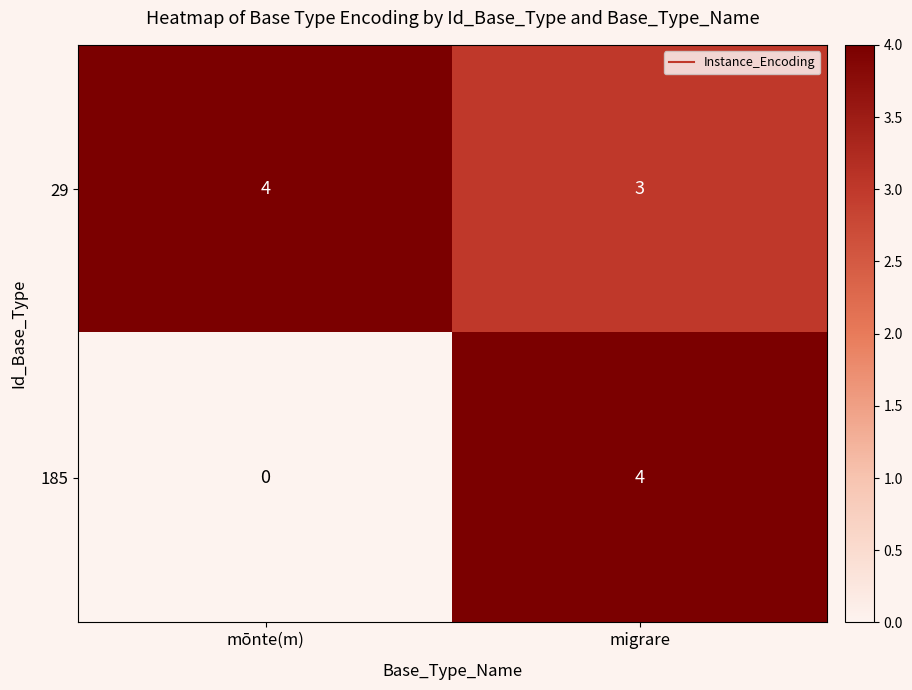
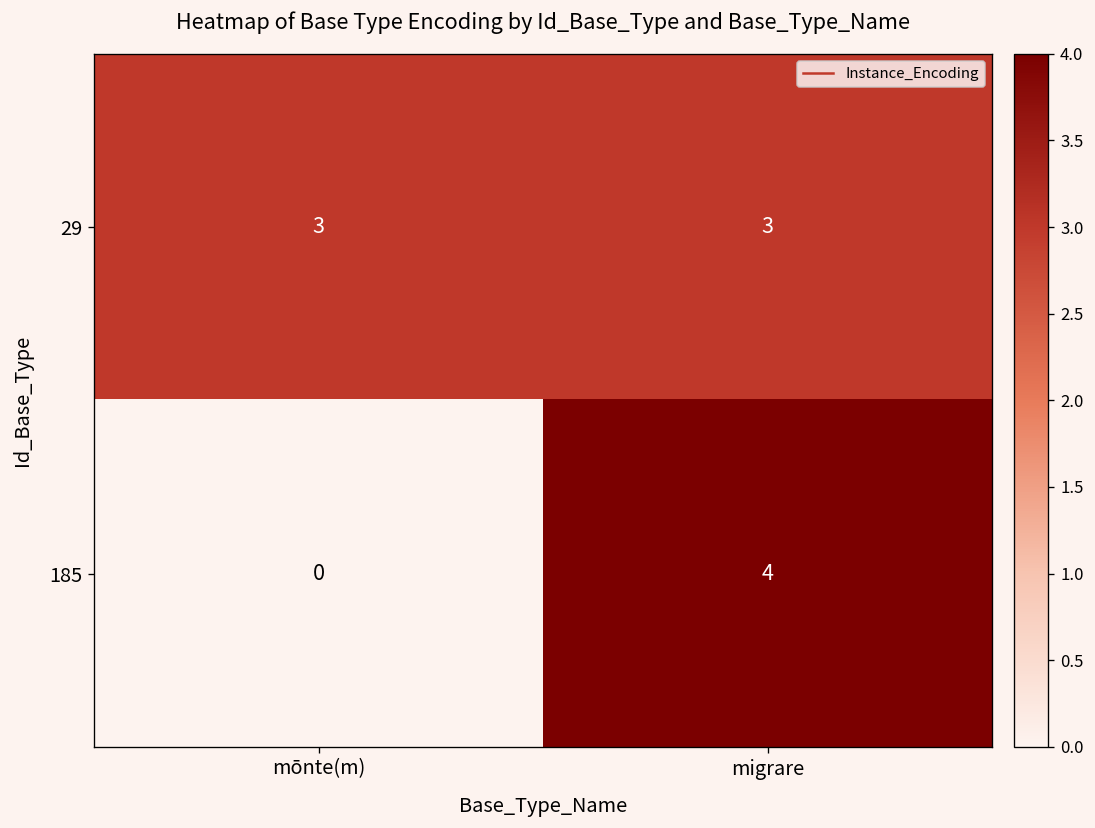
29, mōnte(m): 4 -> 3
